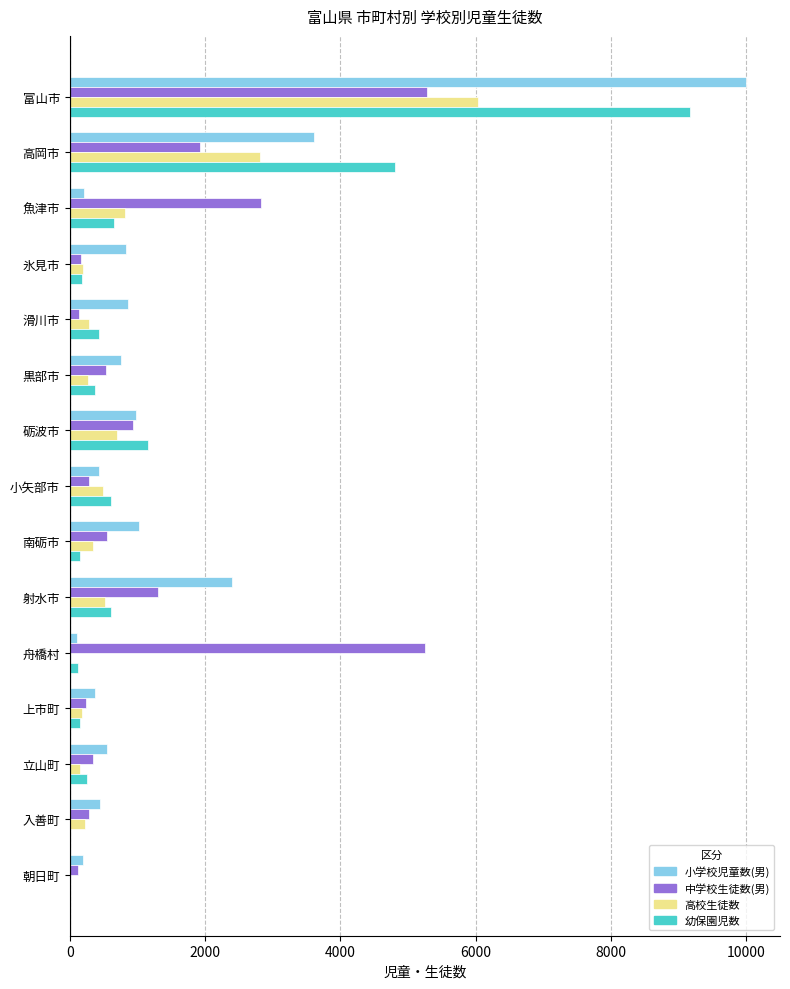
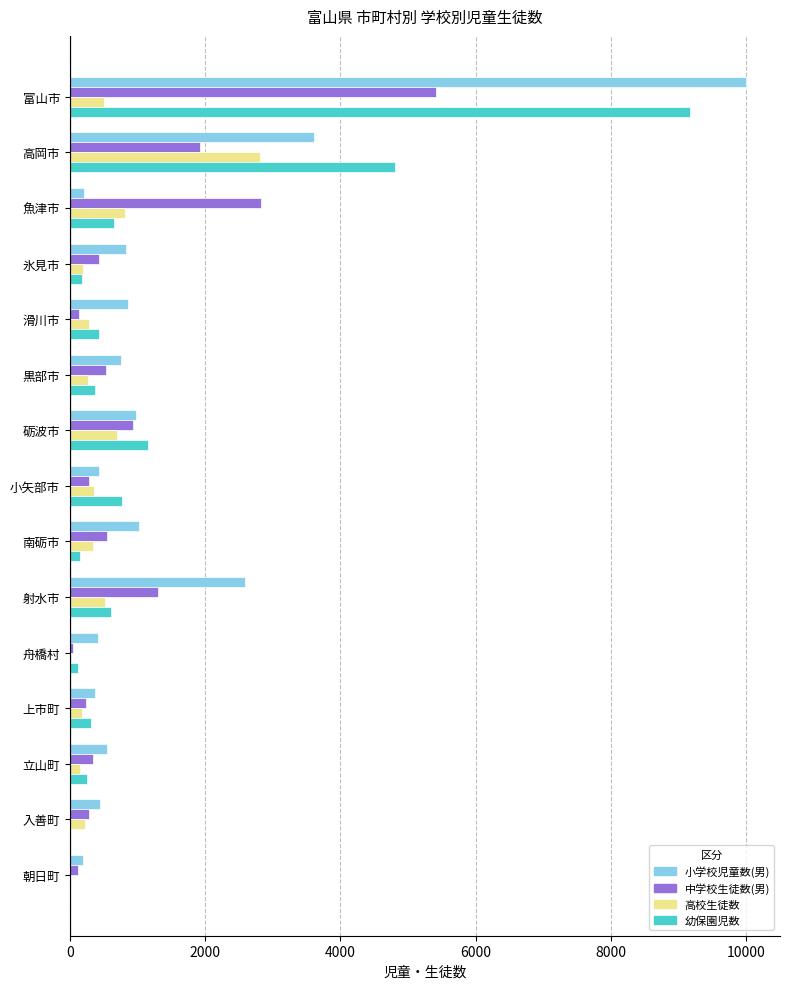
中学校生徒数(男), 富山市: 5300 -> 5400
高校生徒数, 富山市: 6000 -> 500
中学校生徒数(男), 氷見市: 200 -> 400
高校生徒数, 小矢部市: 500 -> 400
幼保園児数, 小矢部市: 600 -> 800
小学校児童数(男), 射水市: 2400 -> 2600
小学校児童数(男), 舟橋村: 100 -> 400
中学校生徒数(男), 舟橋村: 5300 -> 100
幼保園児数, 上市町: 200 -> 300
